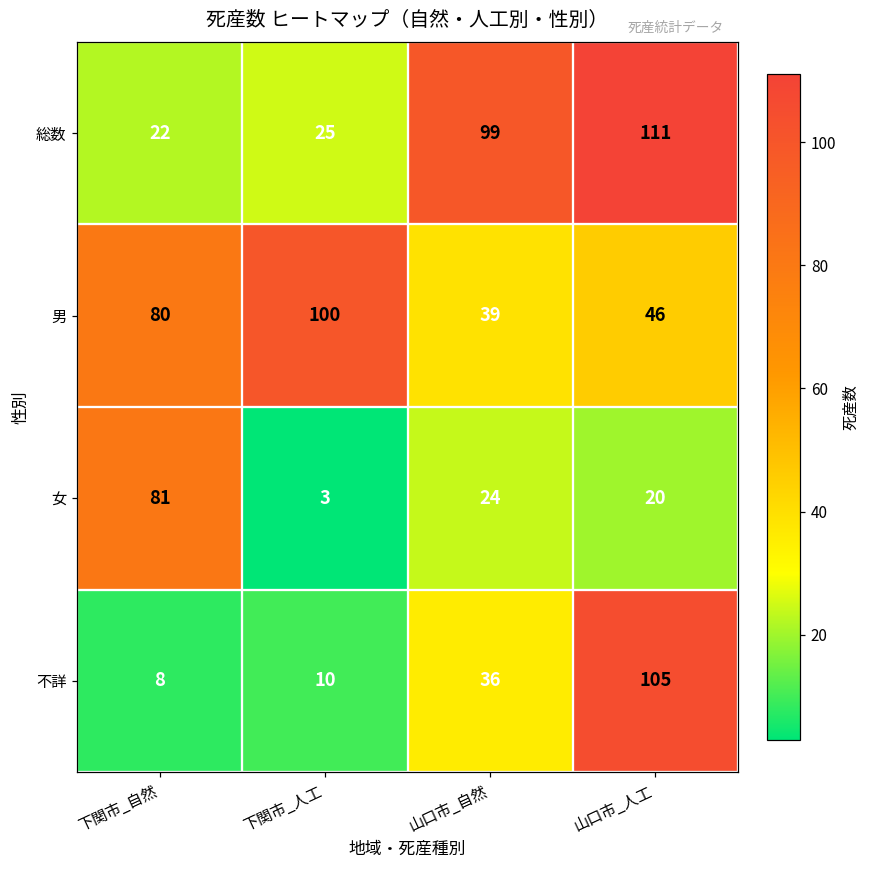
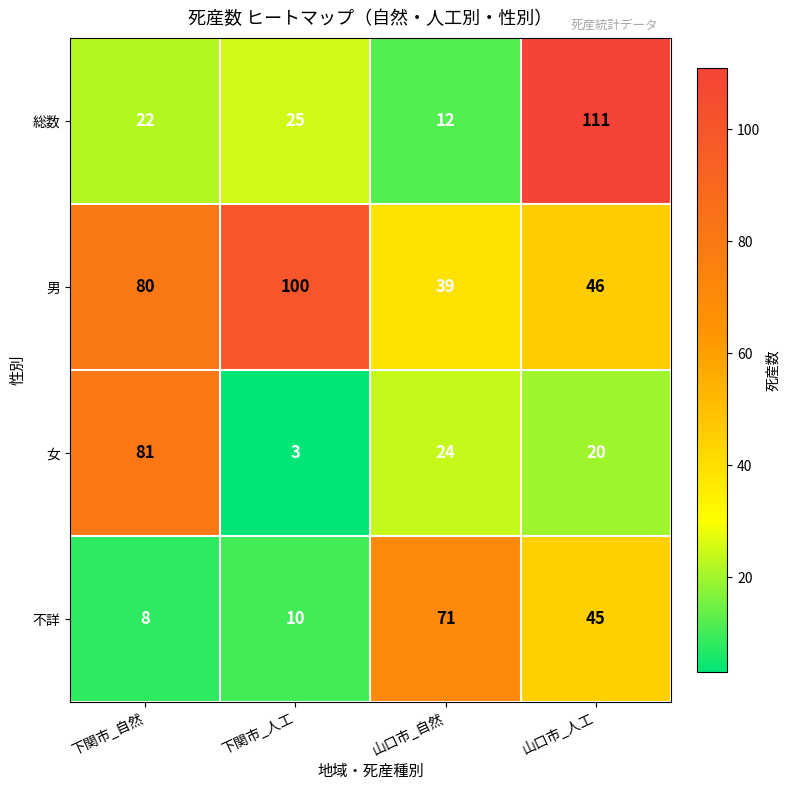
総数, 山口市_自然: 99 -> 12
不詳, 山口市_自然: 36 -> 71
不詳, 山口市_人工: 105 -> 45
